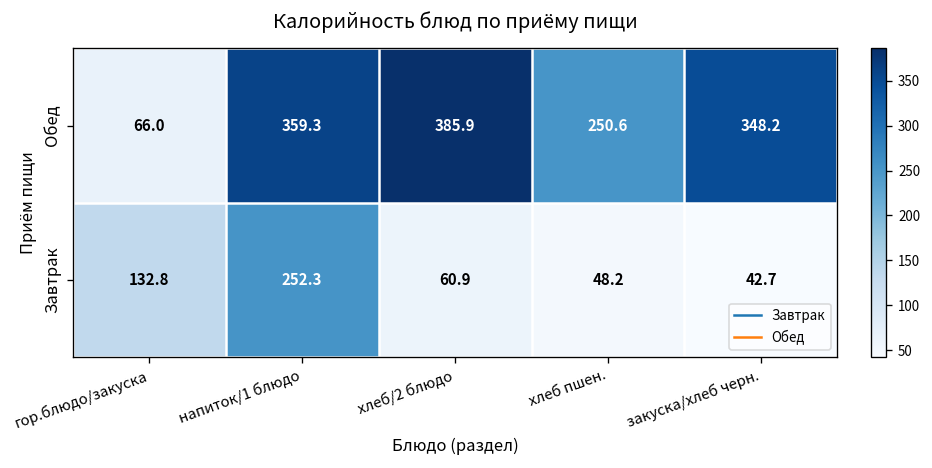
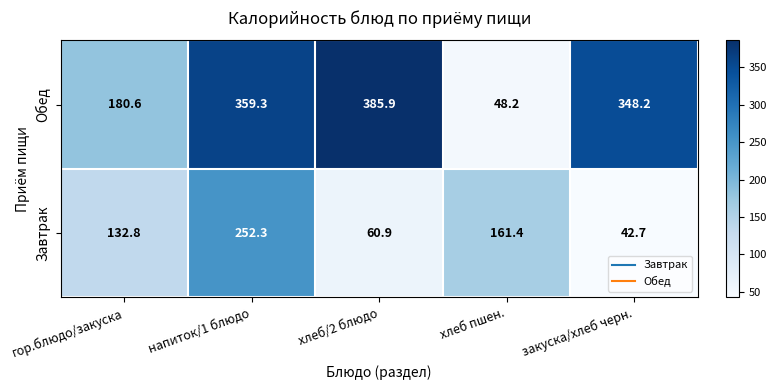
Обед, гор.блюдо/закуска: 66.0 -> 180.6
Обед, хлеб пшен.: 250.6 -> 48.2
Завтрак, хлеб пшен.: 48.2 -> 161.4
